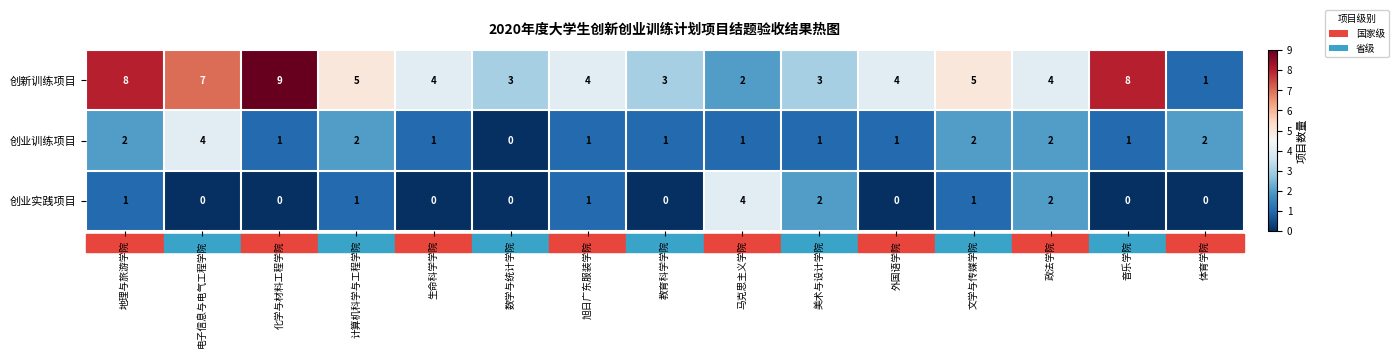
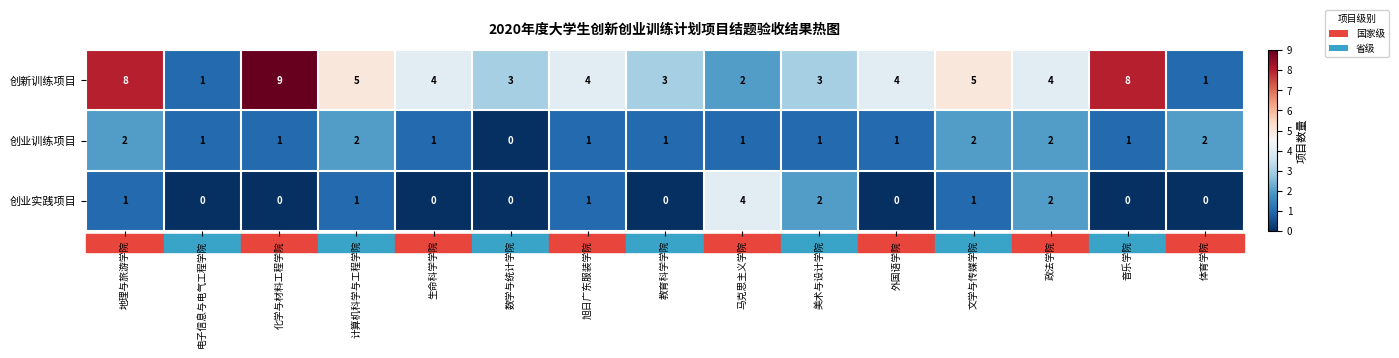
创新训练项目, 电子信息与电气工程学院: 7 -> 1
创业训练项目, 电子信息与电气工程学院: 4 -> 1
